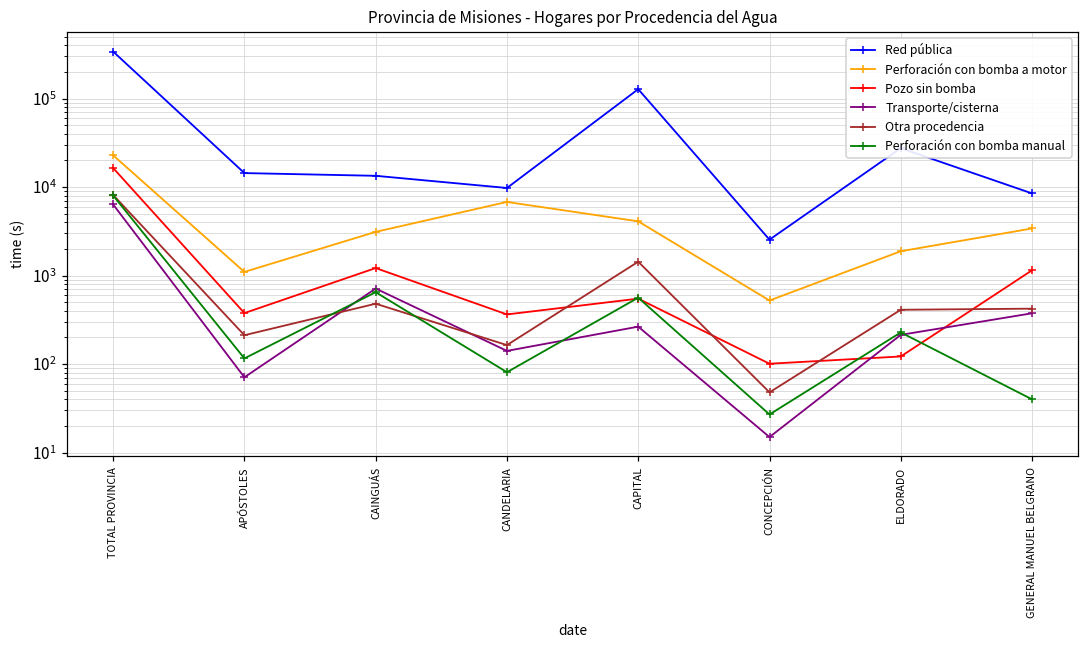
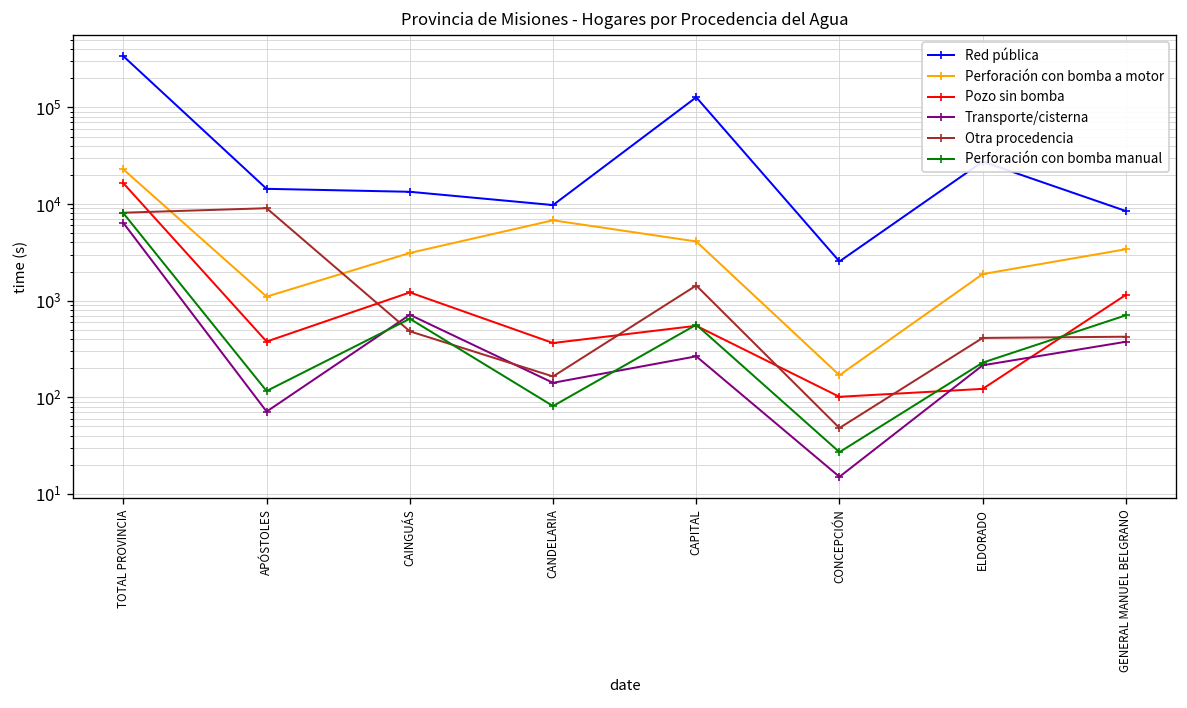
Otra procedencia, APÓSTOLES: 210 -> 9000
Perforación con bomba a motor, CONCEPCIÓN: 500 -> 170
Perforación con bomba manual, GENERAL MANUEL BELGRANO: 40 -> 700
